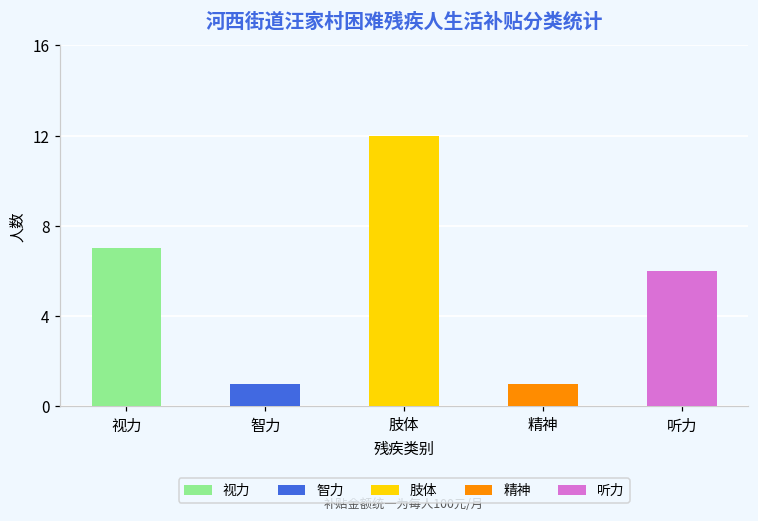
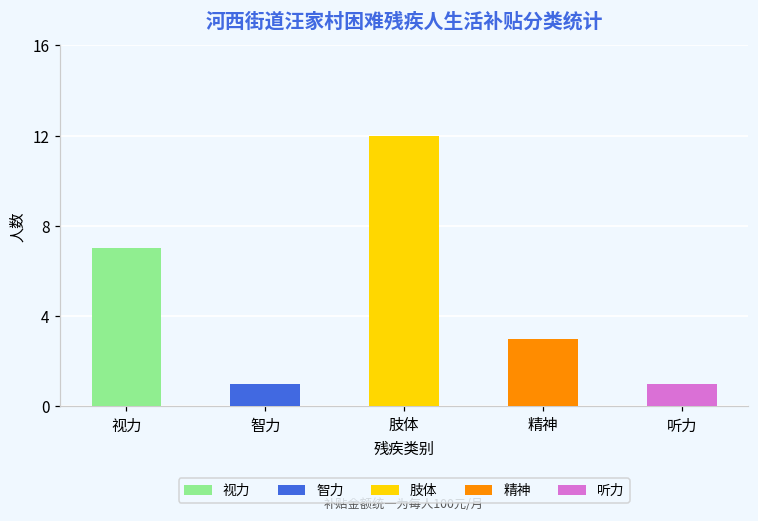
精神: 1 -> 3
听力: 6 -> 1
